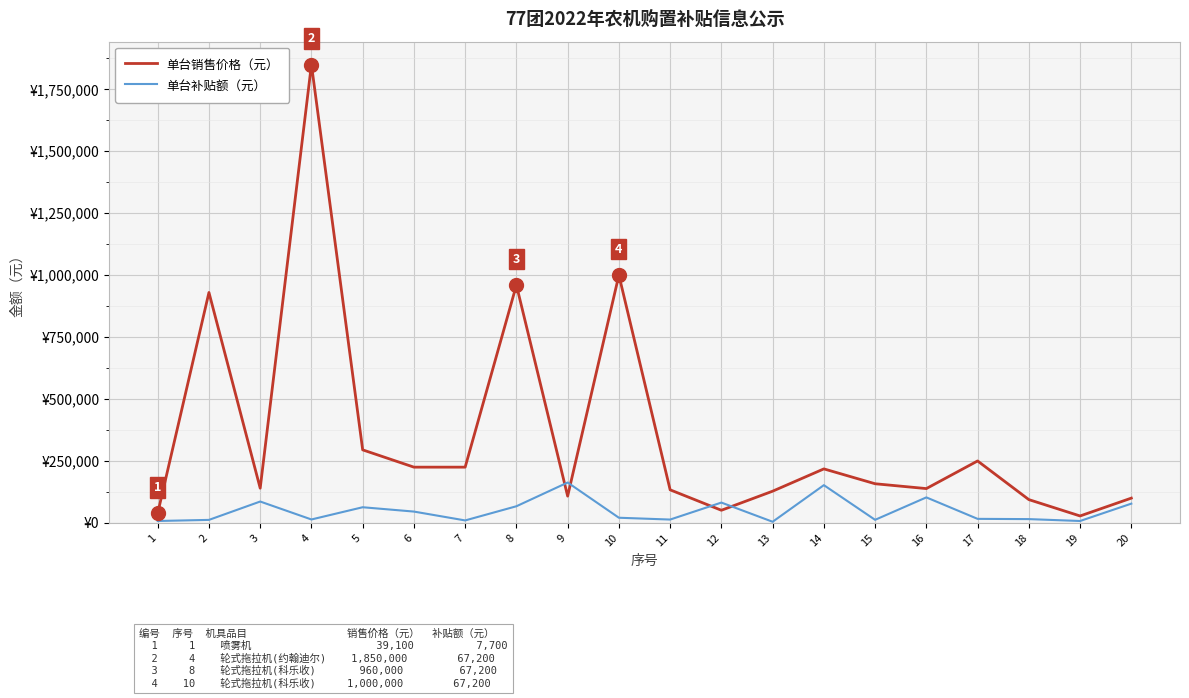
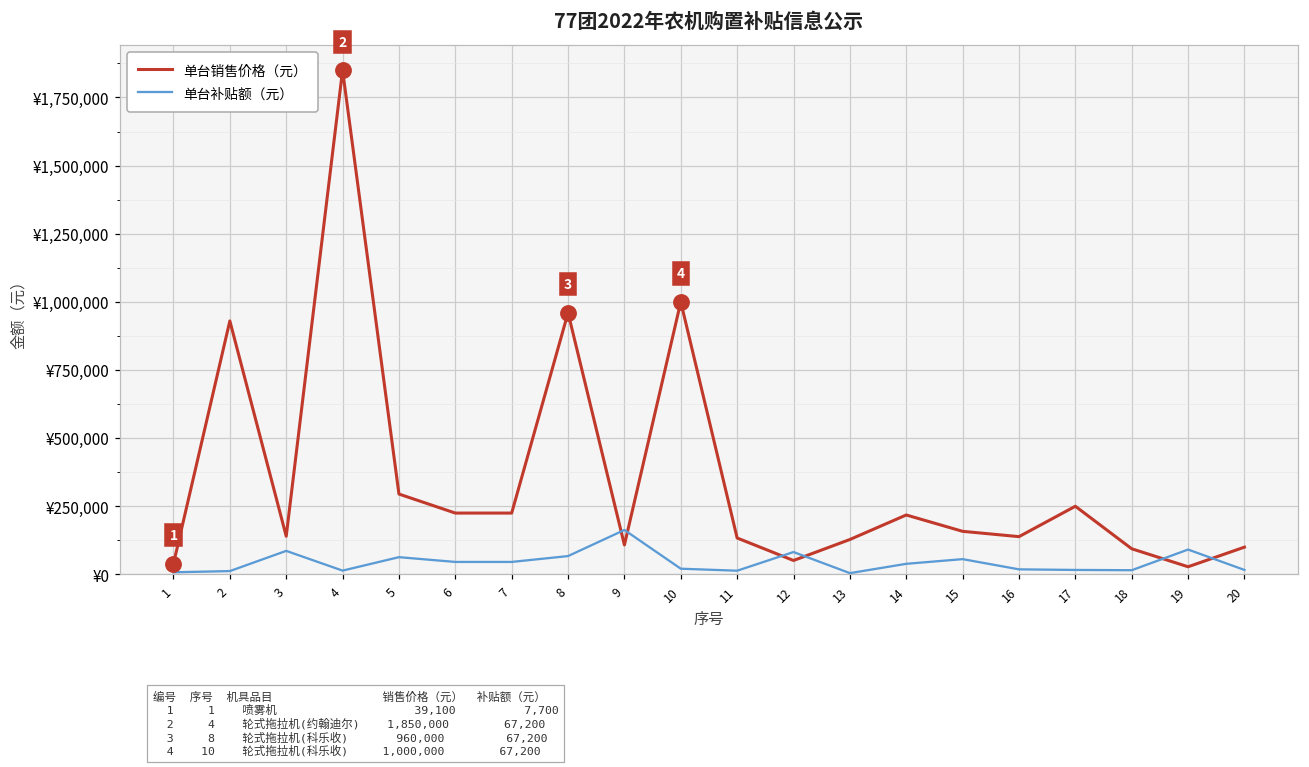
单台补贴额（元）, 7: ¥10,000 -> ¥50,000
单台补贴额（元）, 14: ¥150,000 -> ¥40,000
单台补贴额（元）, 15: ¥10,000 -> ¥60,000
单台补贴额（元）, 16: ¥100,000 -> ¥20,000
单台补贴额（元）, 19: ¥10,000 -> ¥90,000
单台补贴额（元）, 20: ¥80,000 -> ¥20,000
